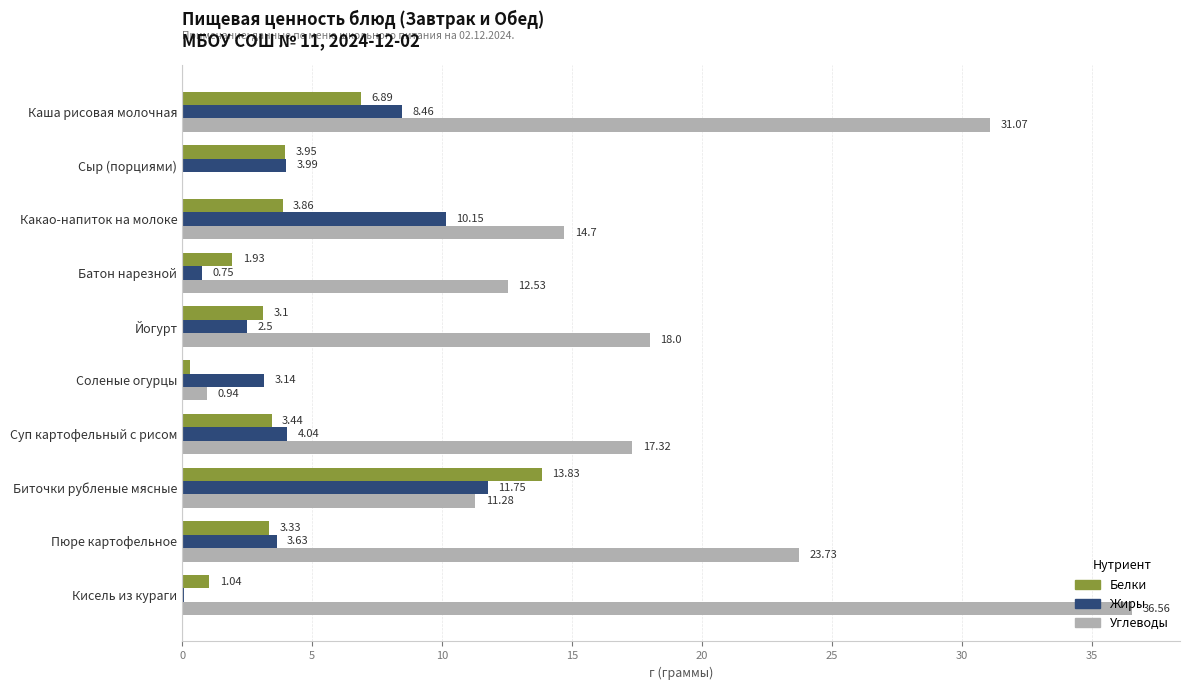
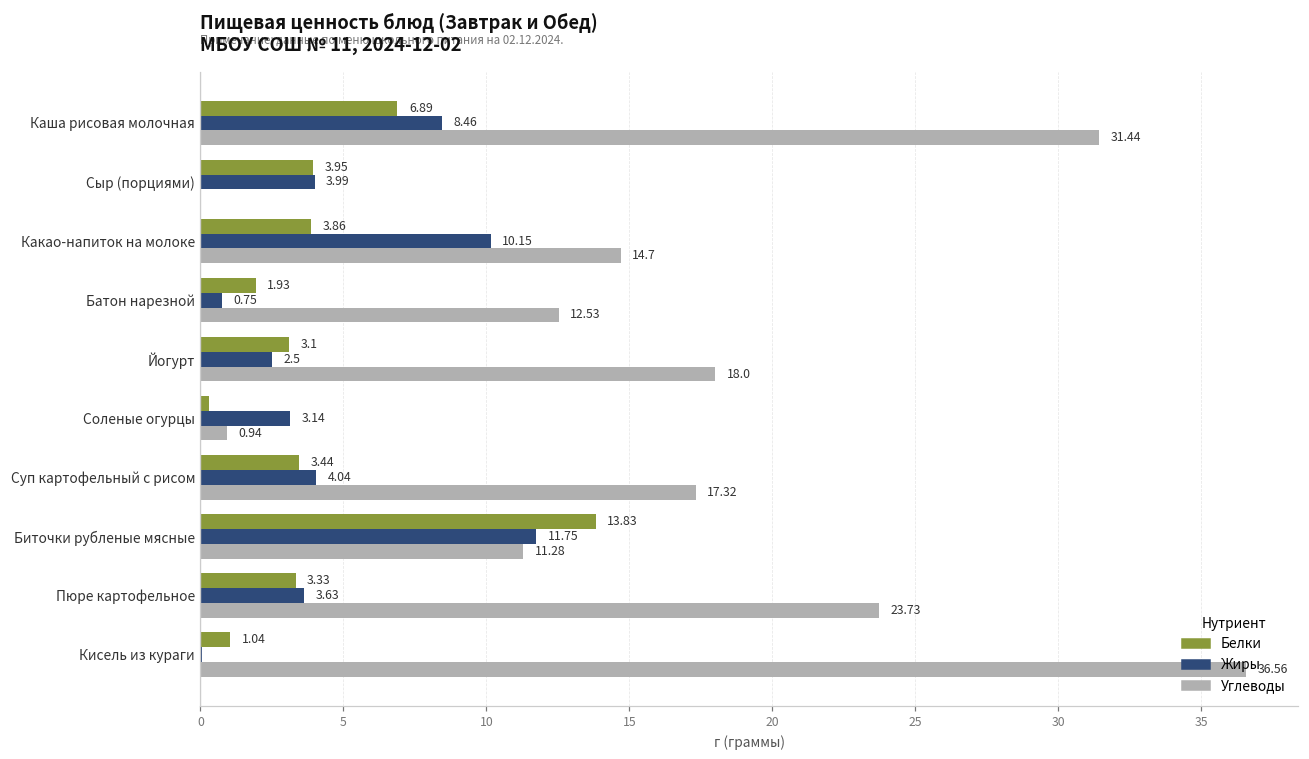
Углеводы, Каша рисовая молочная: 31.07 -> 31.44
